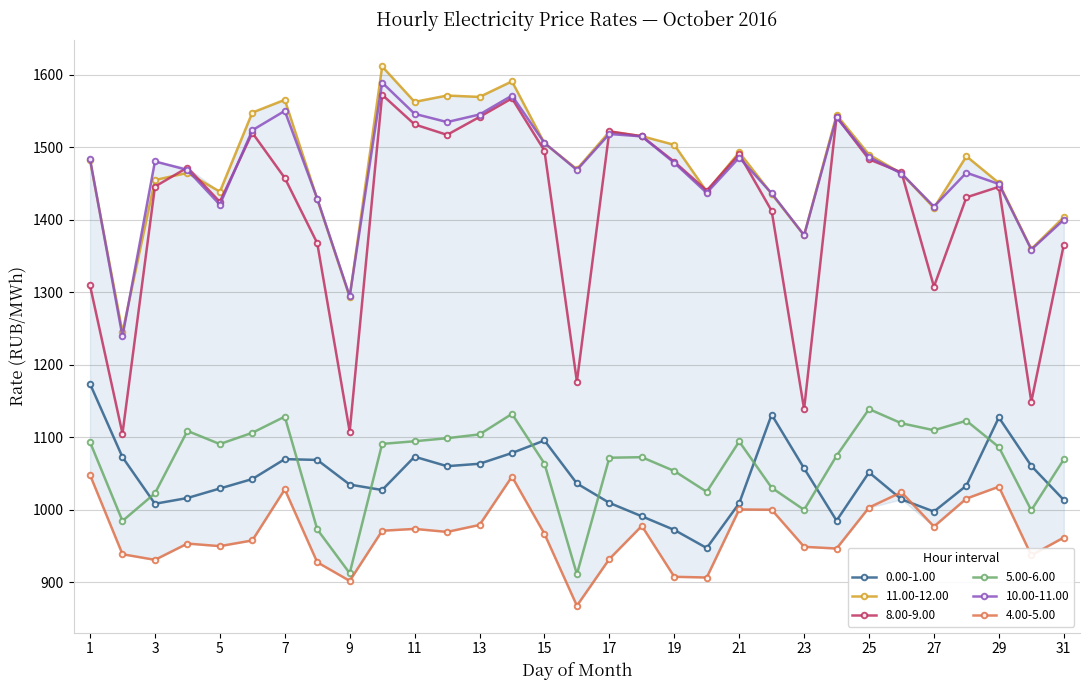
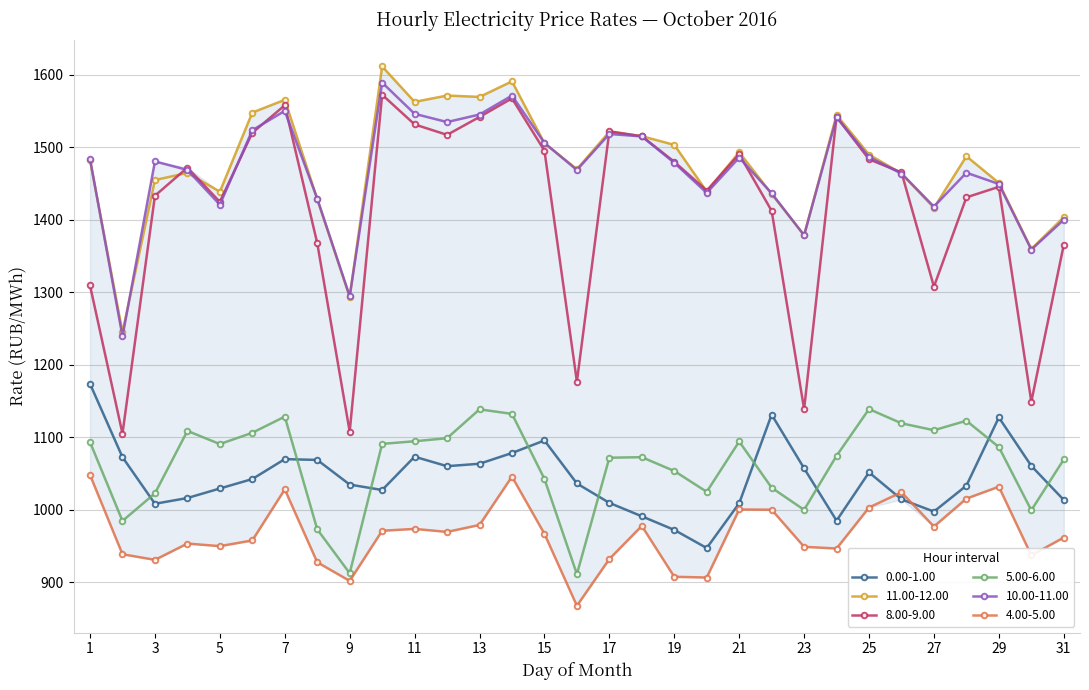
8.00-9.00, 3: 1450 -> 1430
8.00-9.00, 7: 1460 -> 1560
5.00-6.00, 13: 1100 -> 1140
5.00-6.00, 15: 1060 -> 1040
